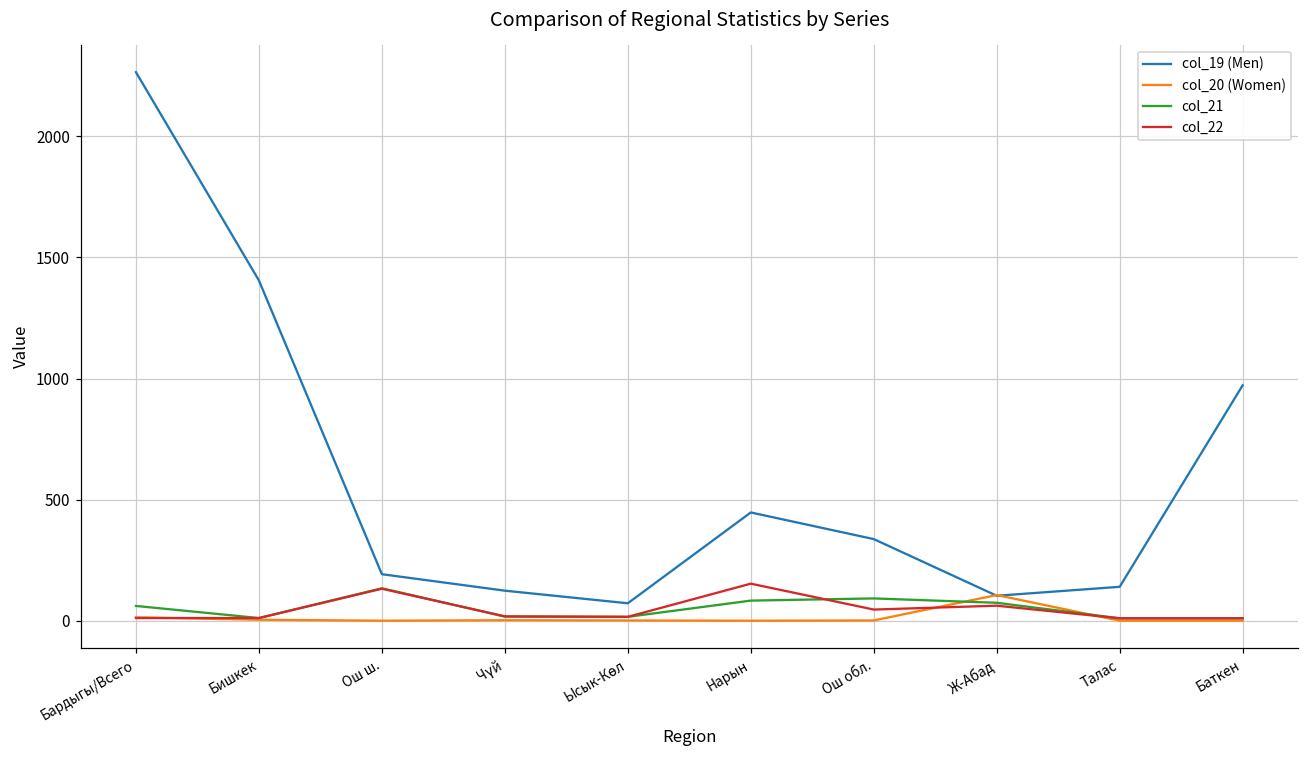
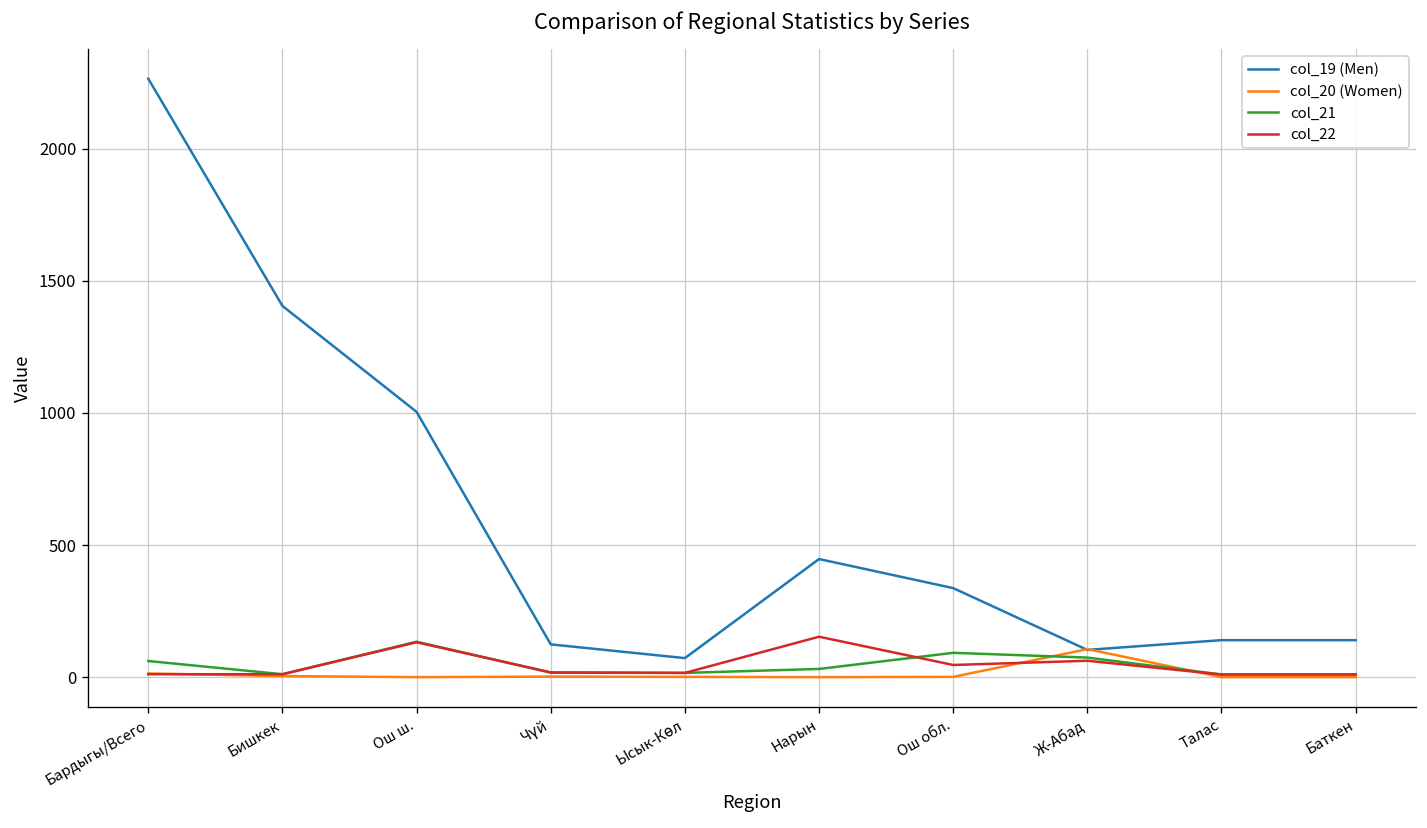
col_19 (Men), Ош ш.: 190 -> 1000
col_21, Нарын: 80 -> 30
col_19 (Men), Баткен: 970 -> 140
